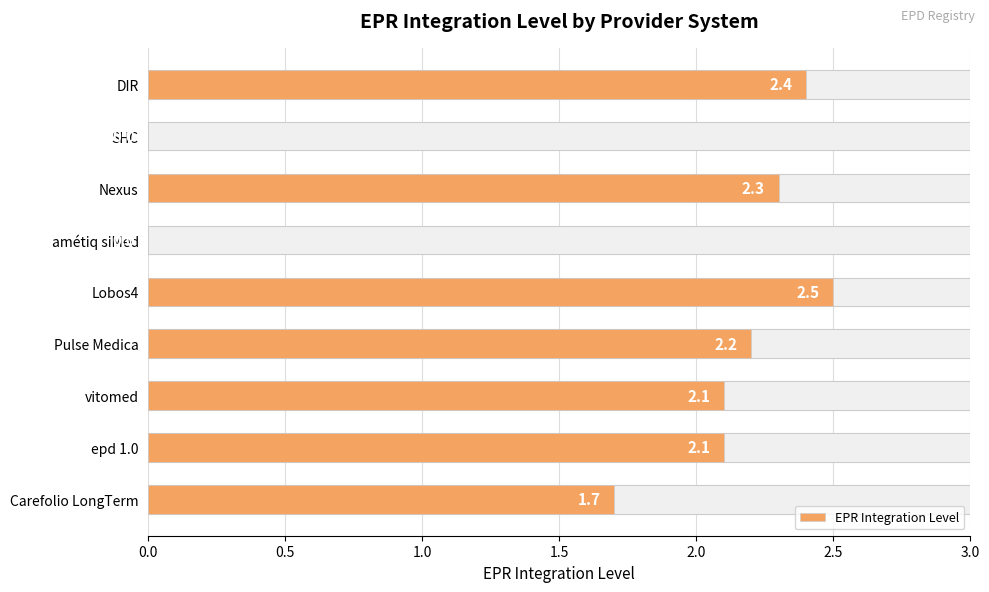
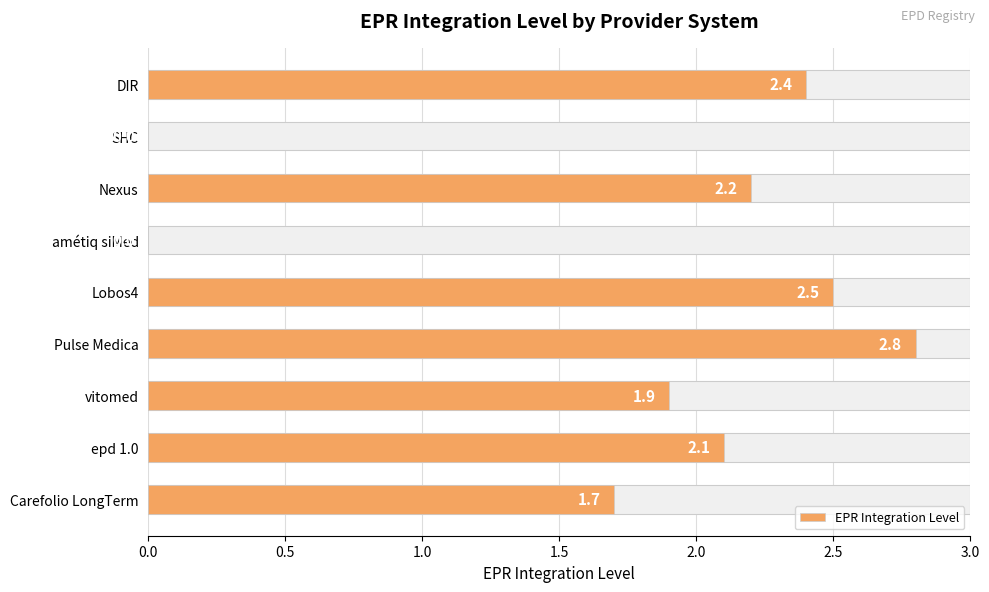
EPR Integration Level, Nexus: 2.3 -> 2.2
EPR Integration Level, Pulse Medica: 2.2 -> 2.8
EPR Integration Level, vitomed: 2.1 -> 1.9
